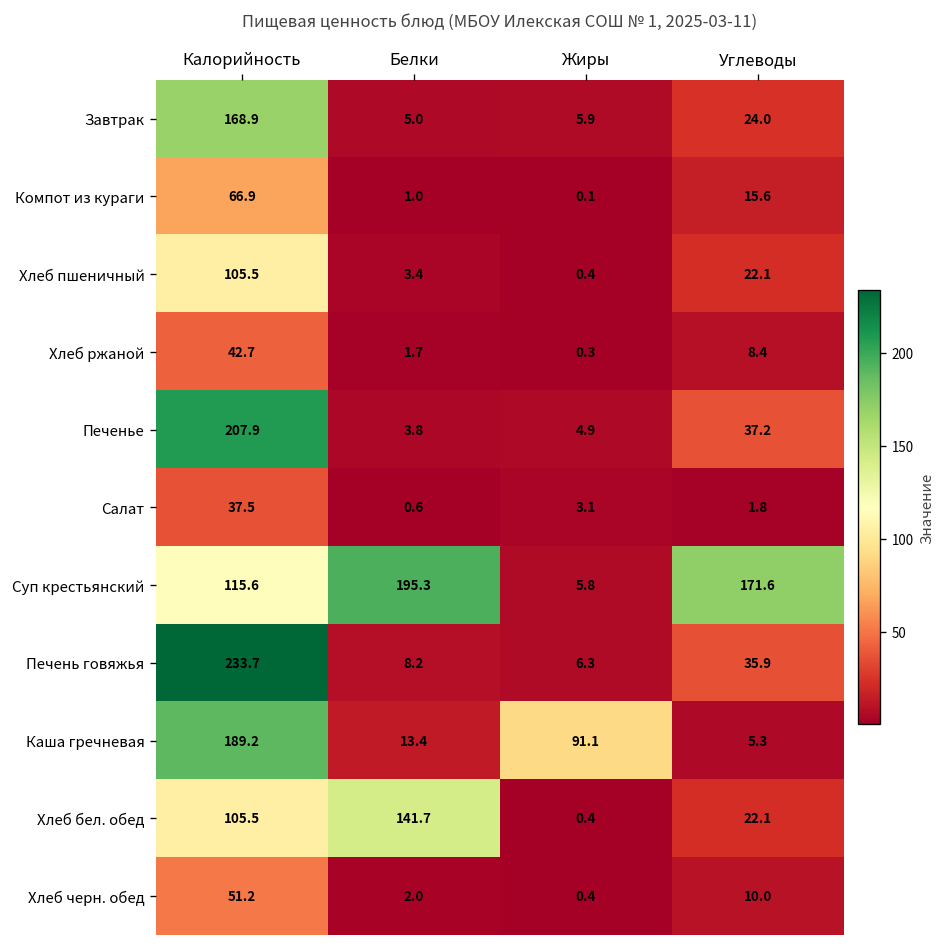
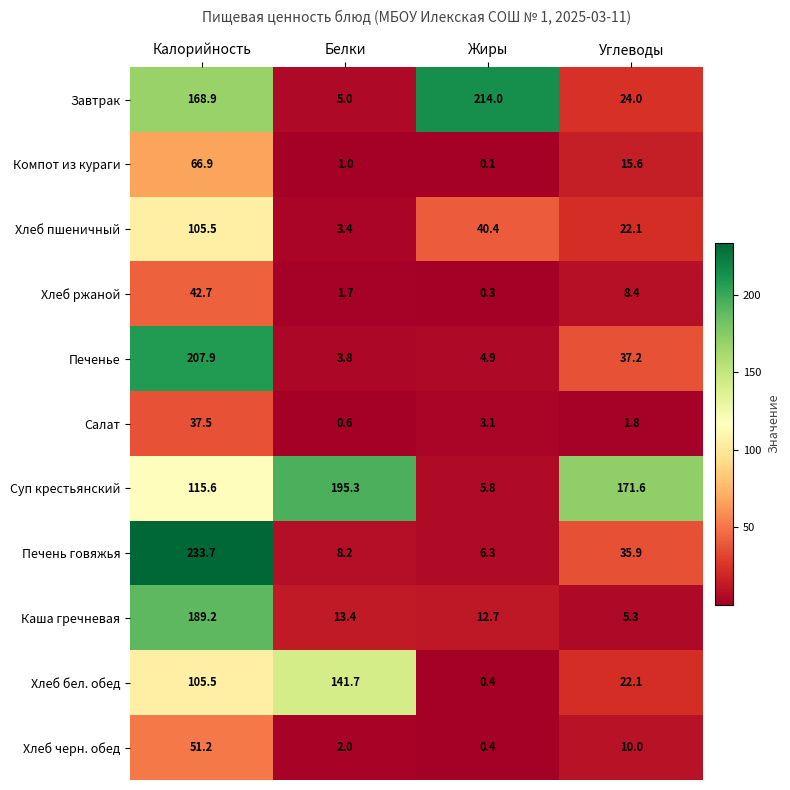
Завтрак, Жиры: 5.9 -> 214.0
Хлеб пшеничный, Жиры: 0.4 -> 40.4
Каша гречневая, Жиры: 91.1 -> 12.7
